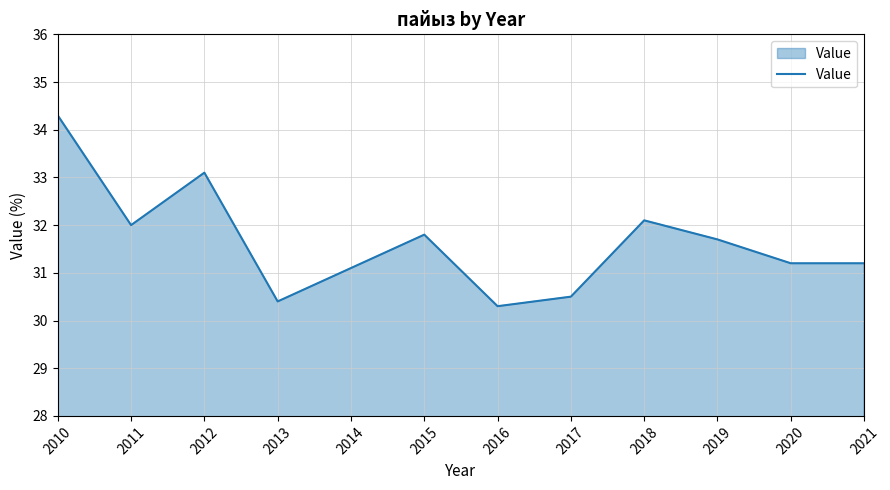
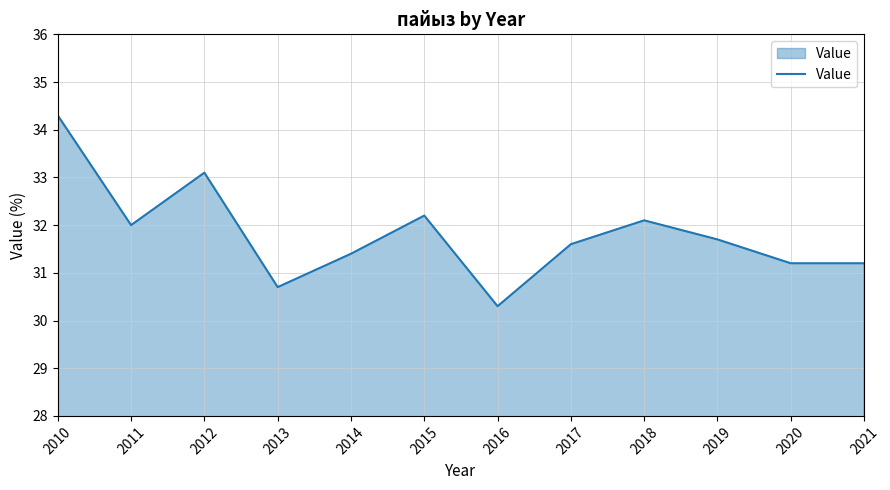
2013: 30.4 -> 30.7
2014: 31.1 -> 31.4
2015: 31.8 -> 32.2
2017: 30.5 -> 31.6
